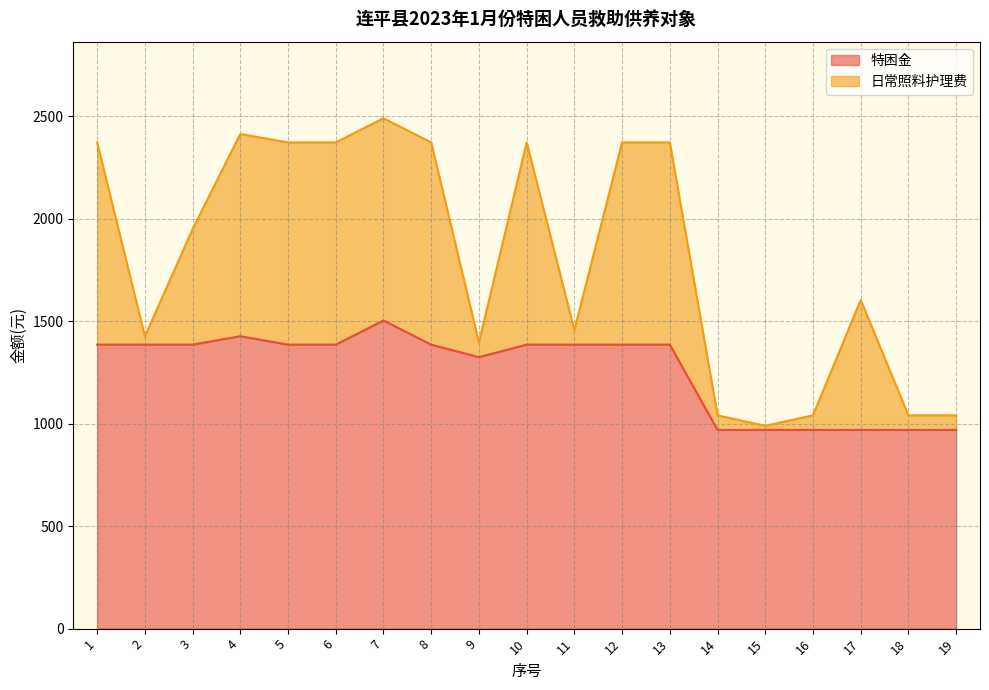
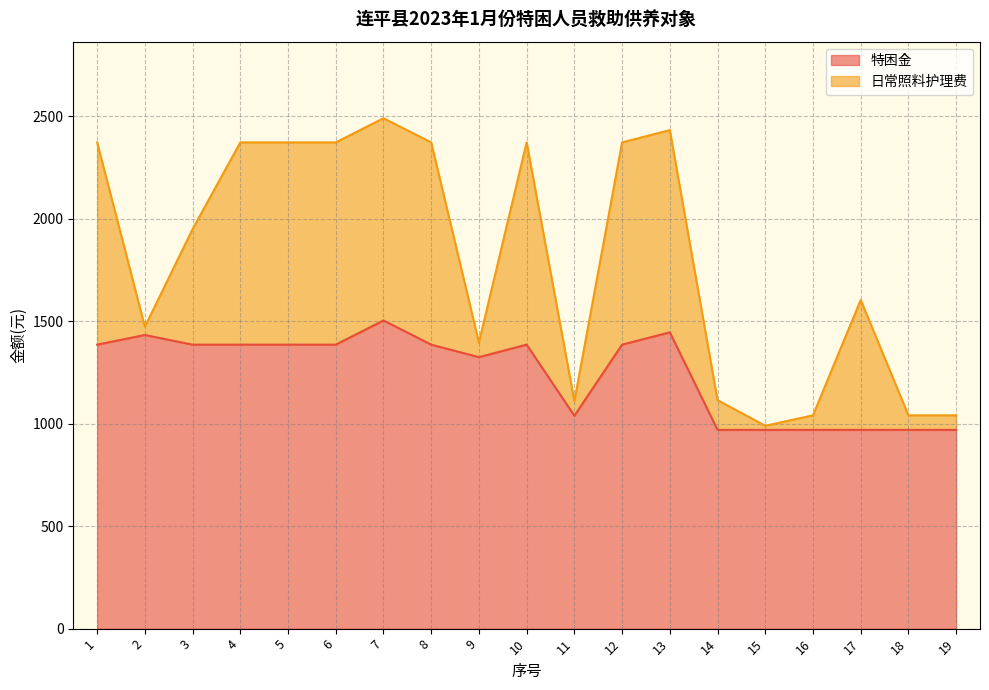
特困金, 2: 1390 -> 1430
特困金, 4: 1430 -> 1390
特困金, 11: 1390 -> 1040
特困金, 13: 1390 -> 1450
日常照料护理费, 14: 70 -> 150
